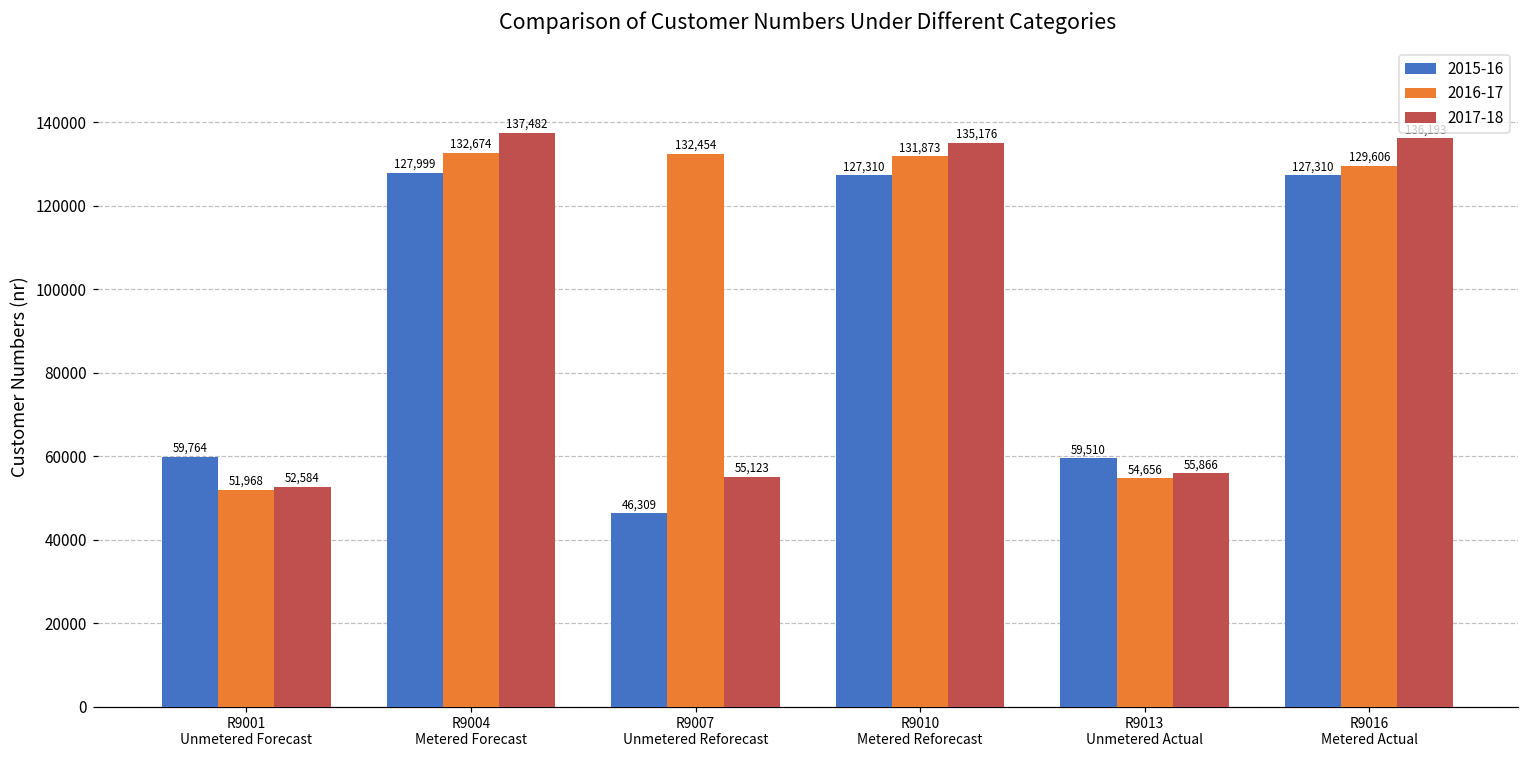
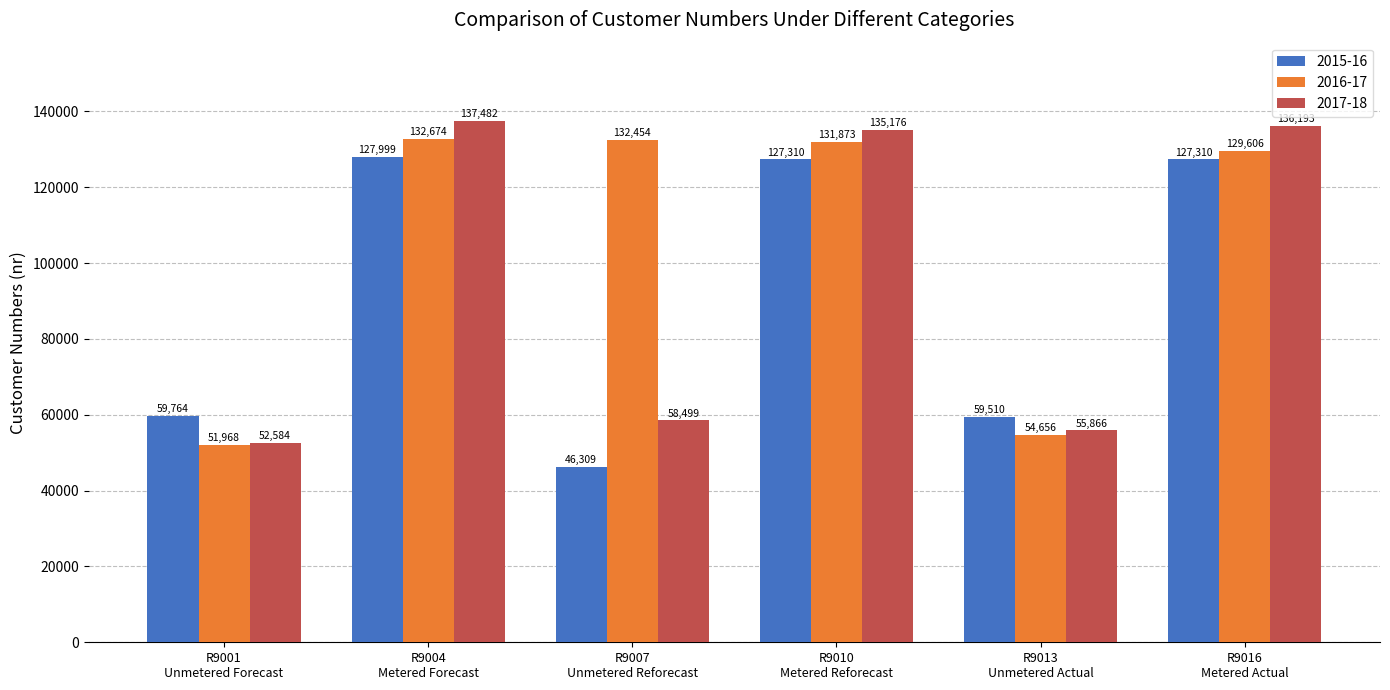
2017-18, R9007 Unmetered Reforecast: 55,123 -> 58,499
